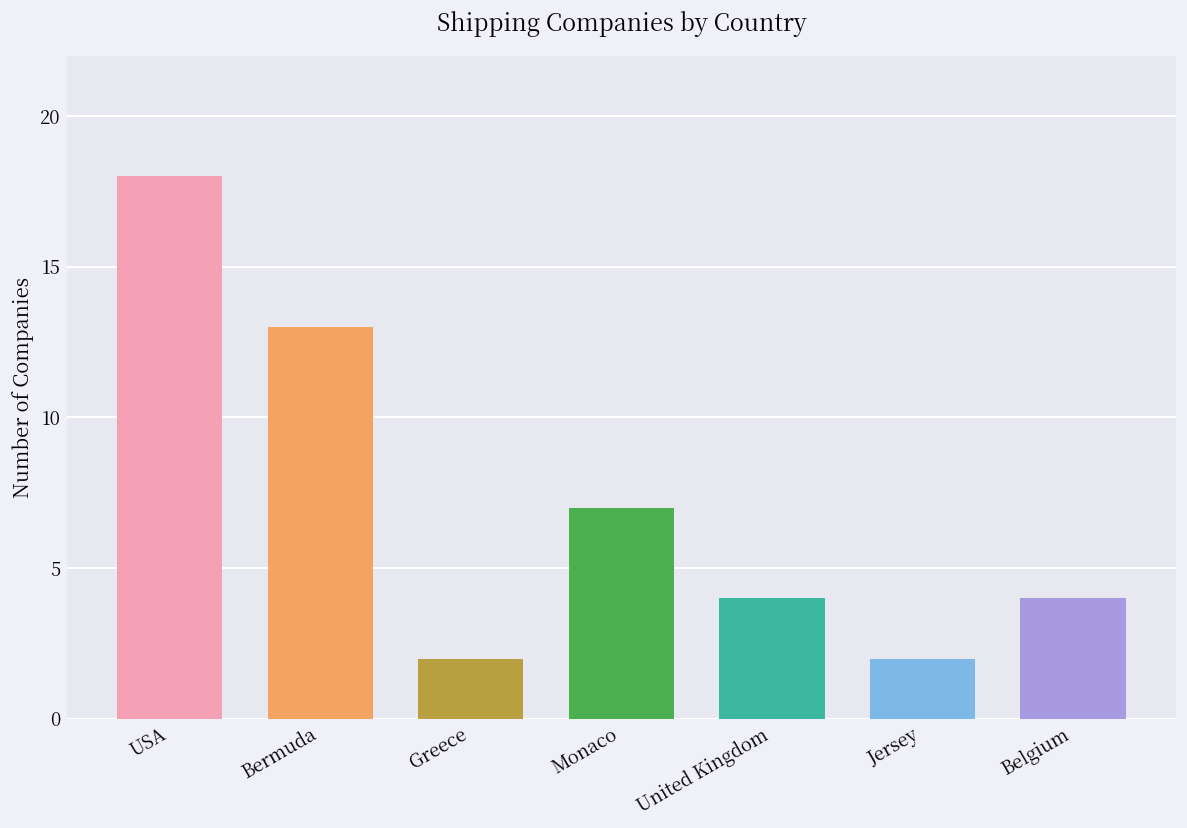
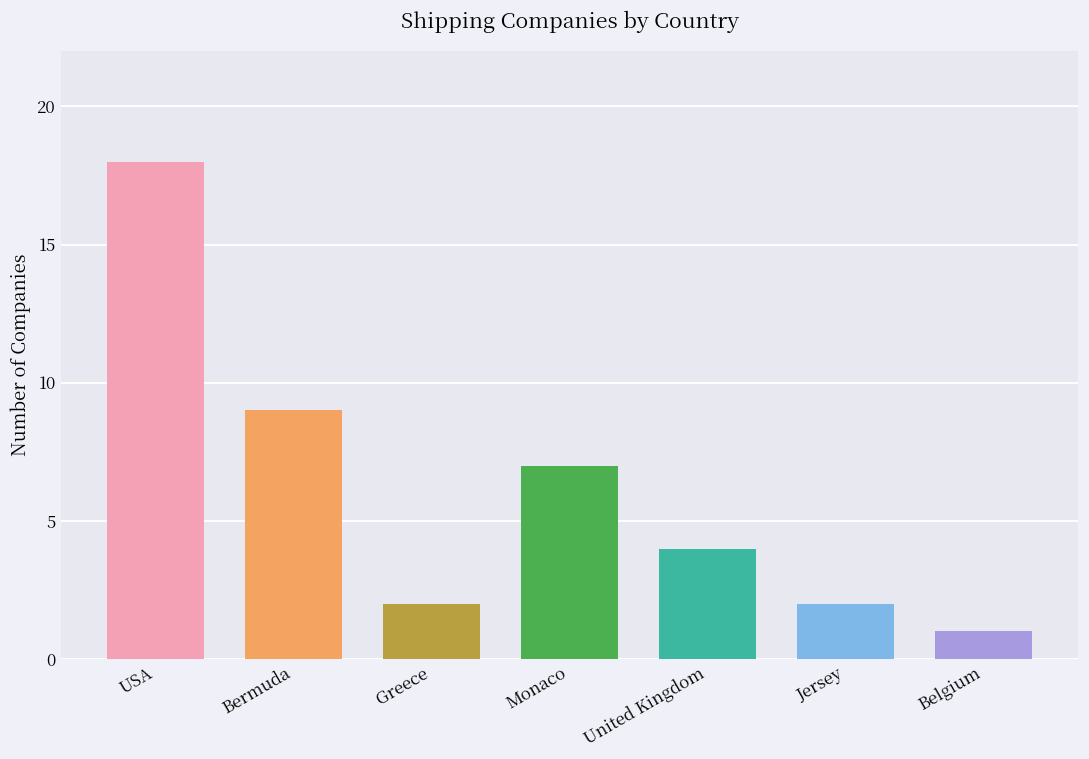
Bermuda: 13 -> 9
Belgium: 4 -> 1
